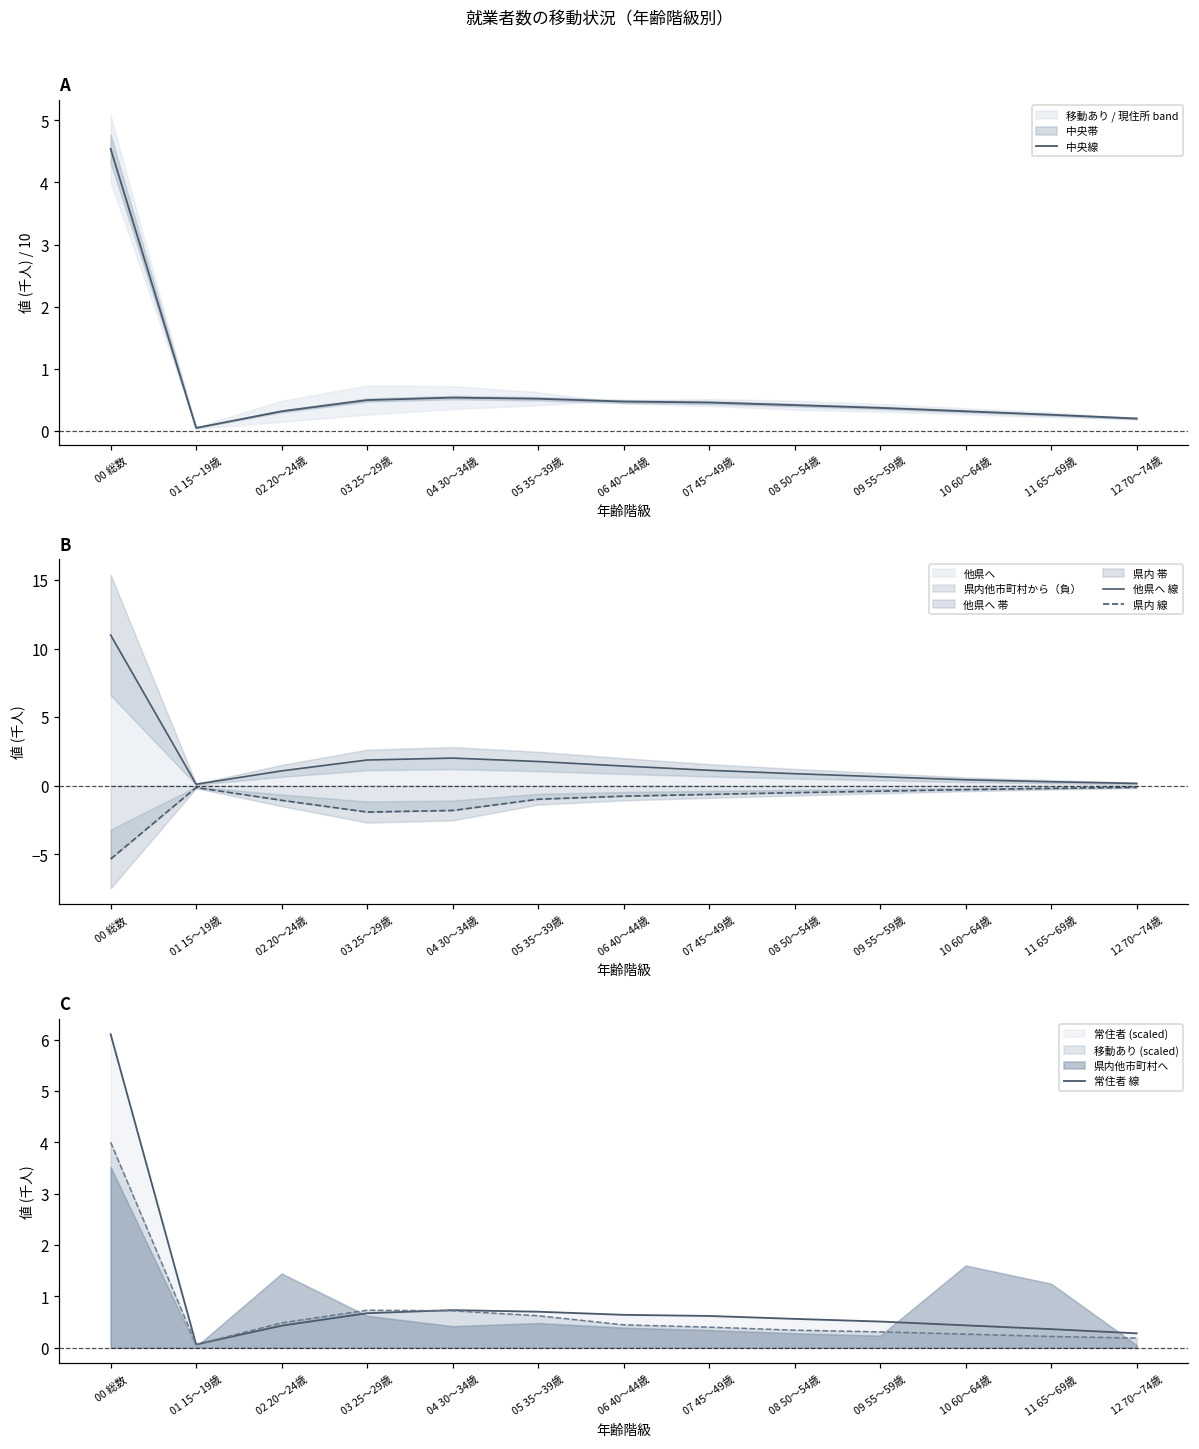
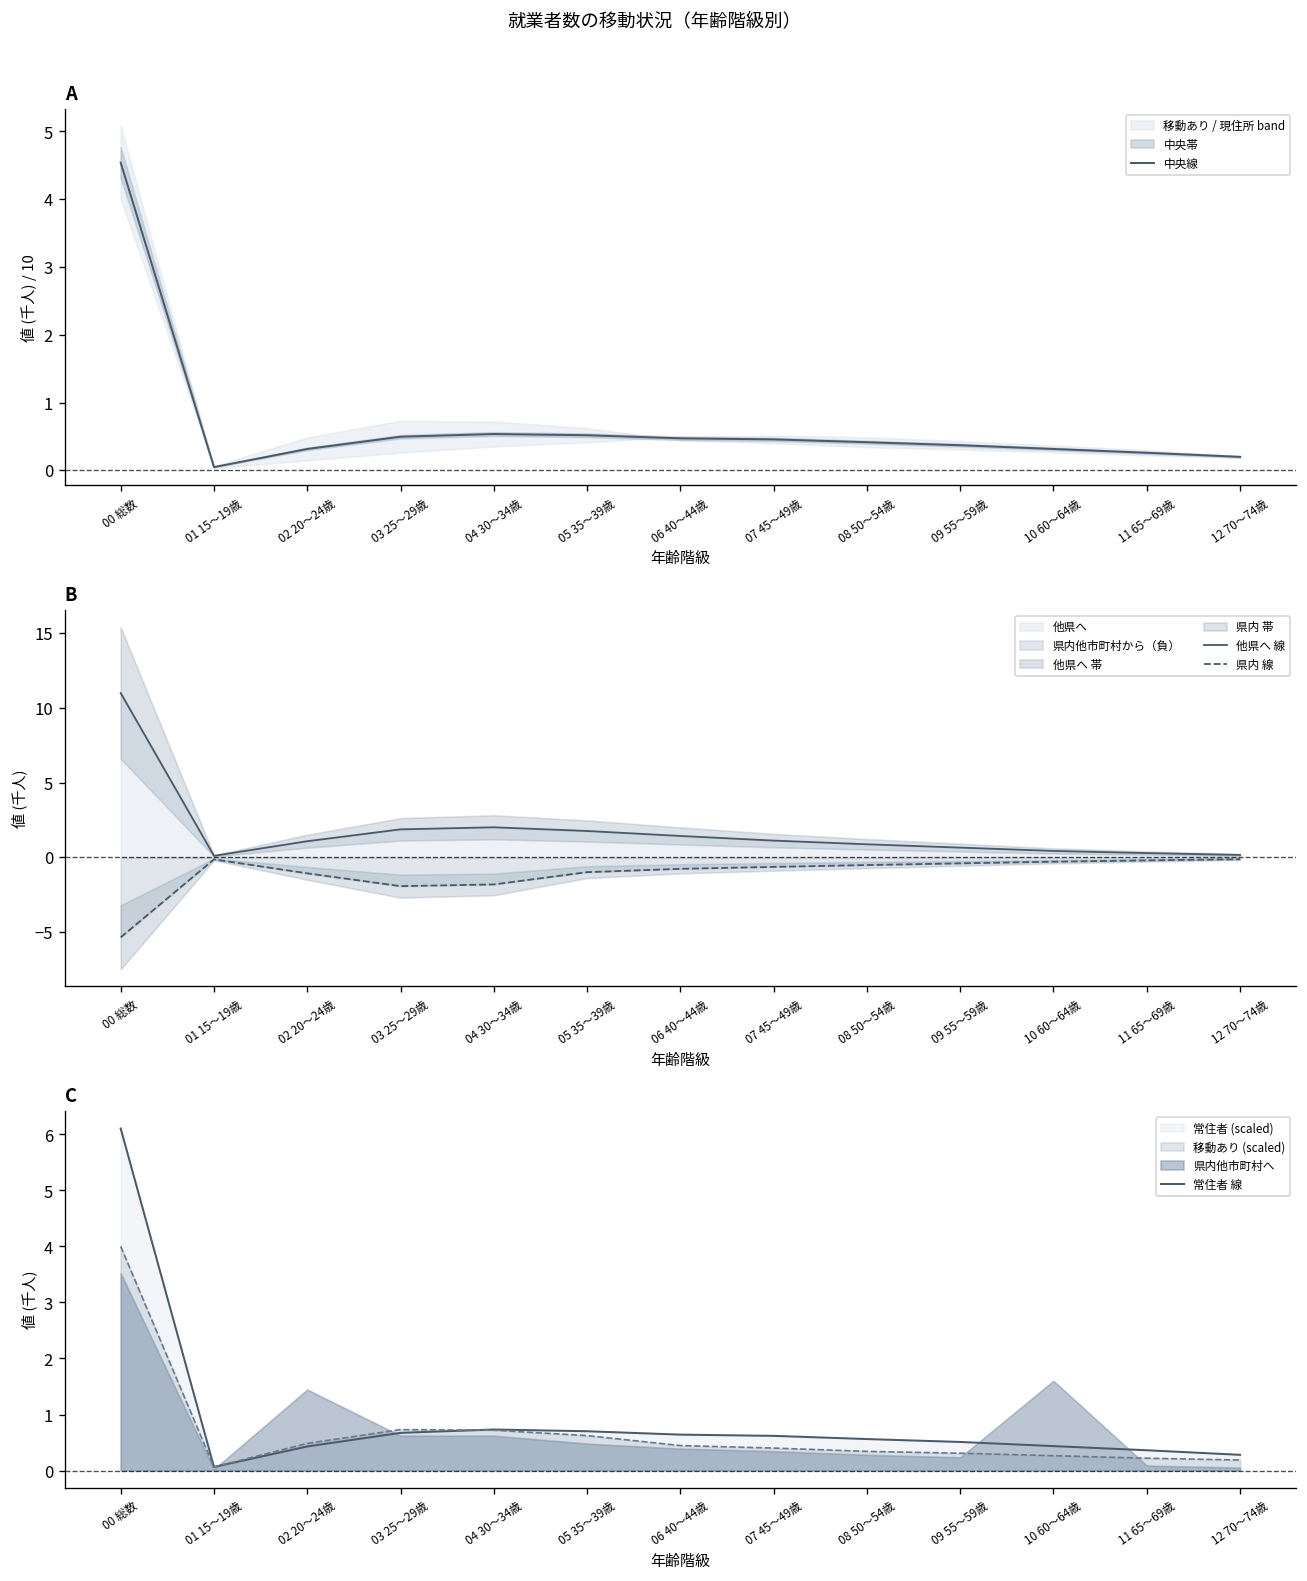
C, 県内他市町村へ, 04 30～34歳: 0.4 -> 0.6
C, 県内他市町村へ, 11 65～69歳: 1.2 -> 0.1
